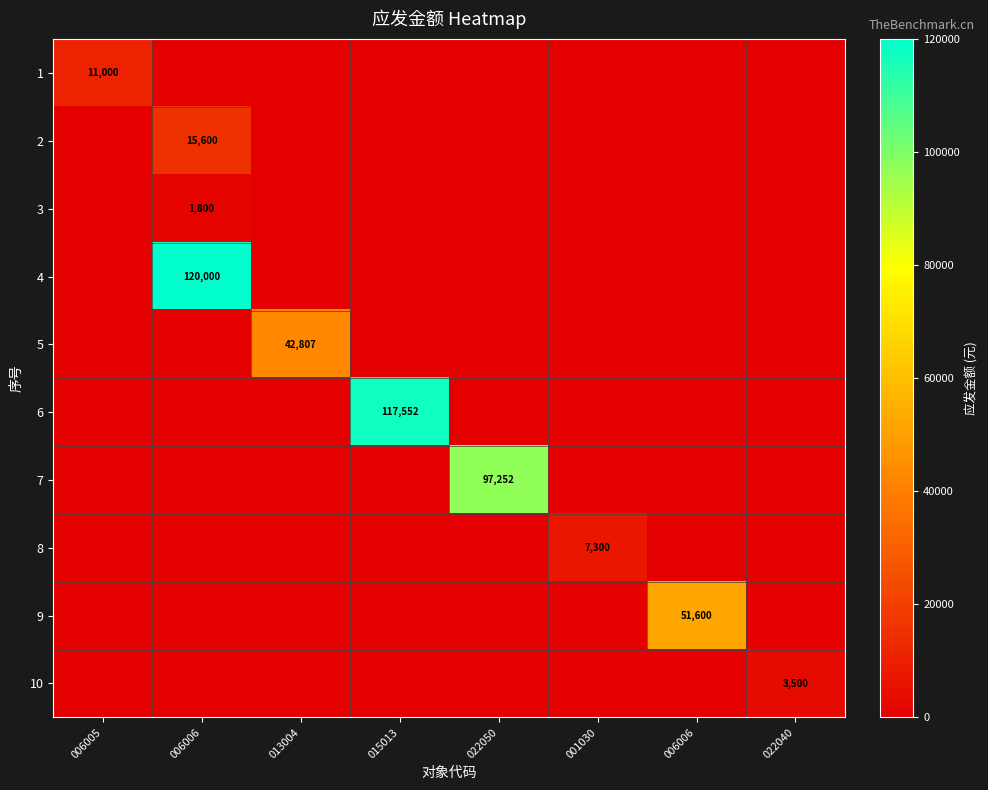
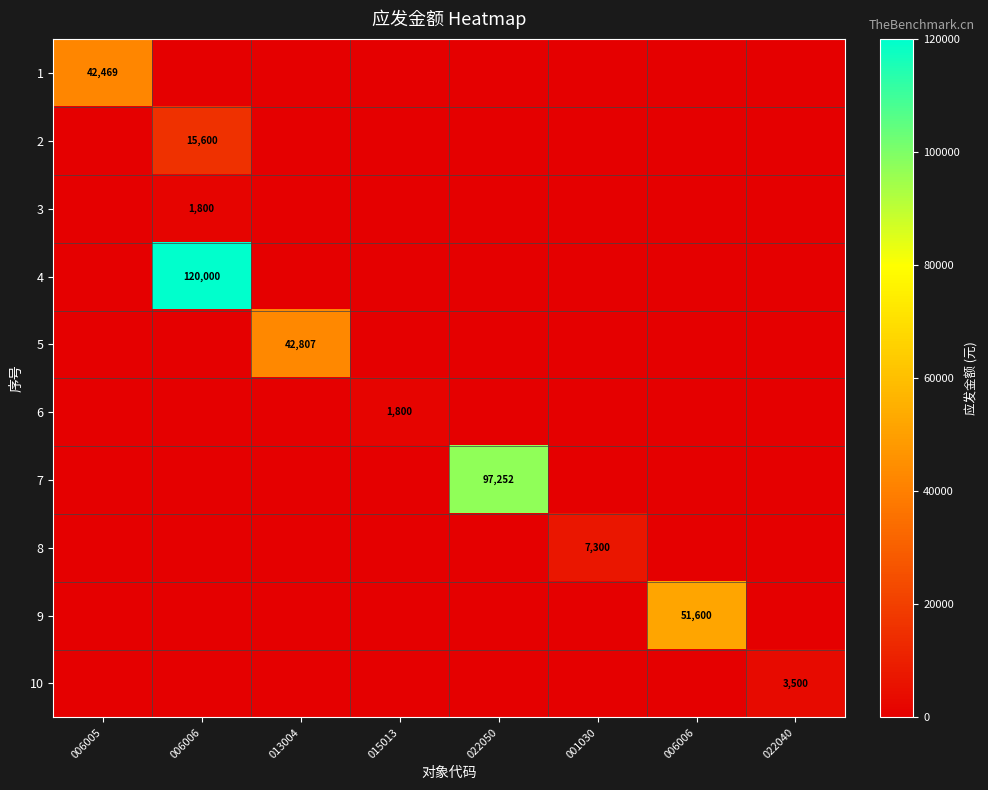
1, 006005: 11,000 -> 42,469
6, 015013: 117,552 -> 1,800
